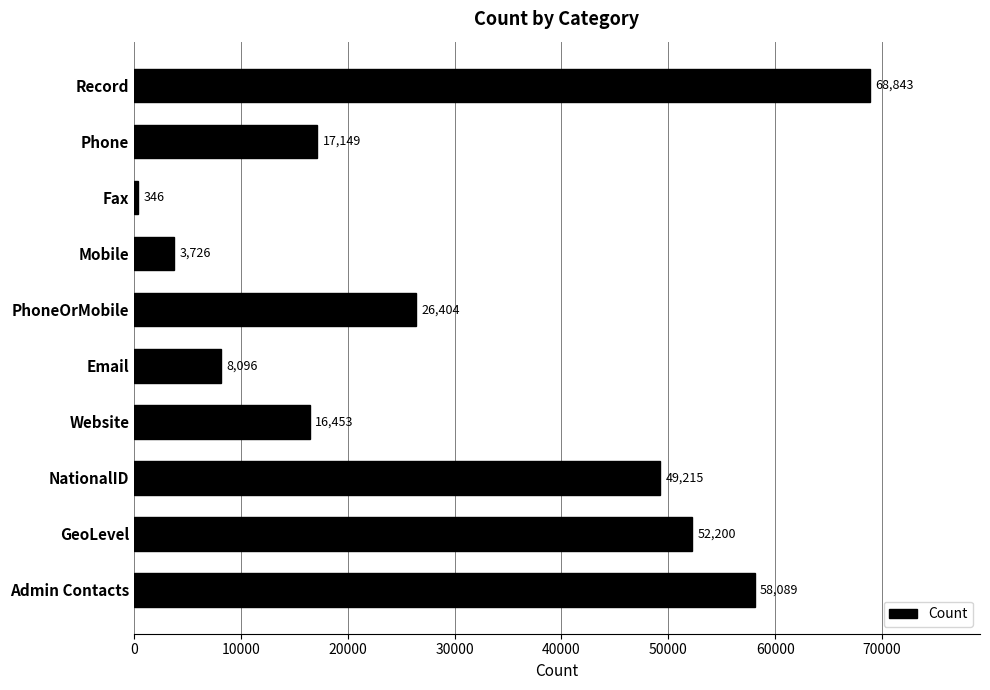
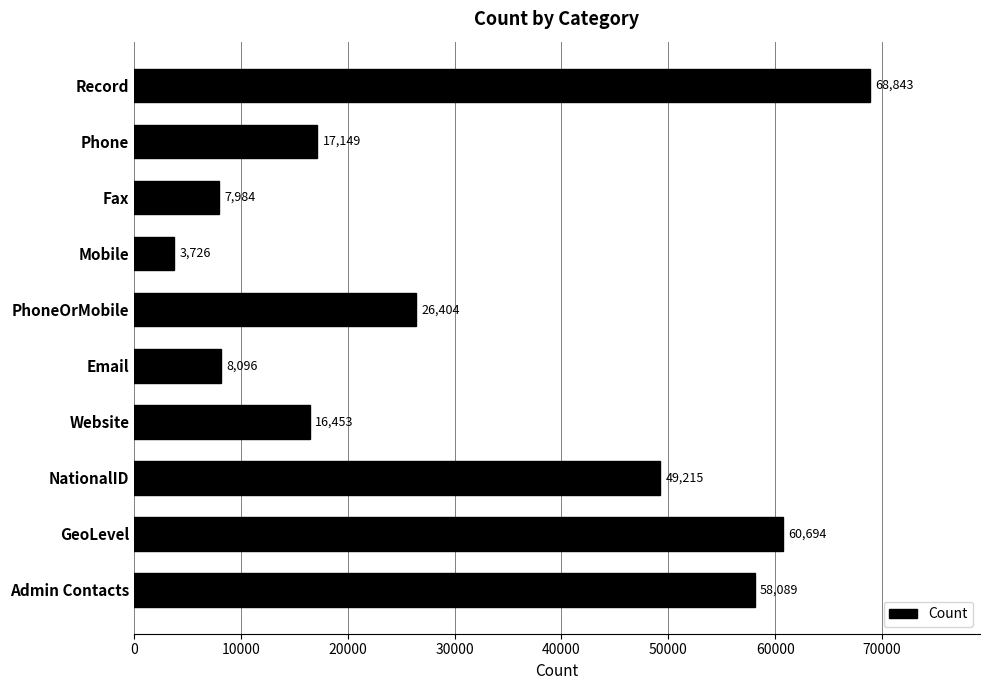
Fax: 346 -> 7,984
GeoLevel: 52,200 -> 60,694
